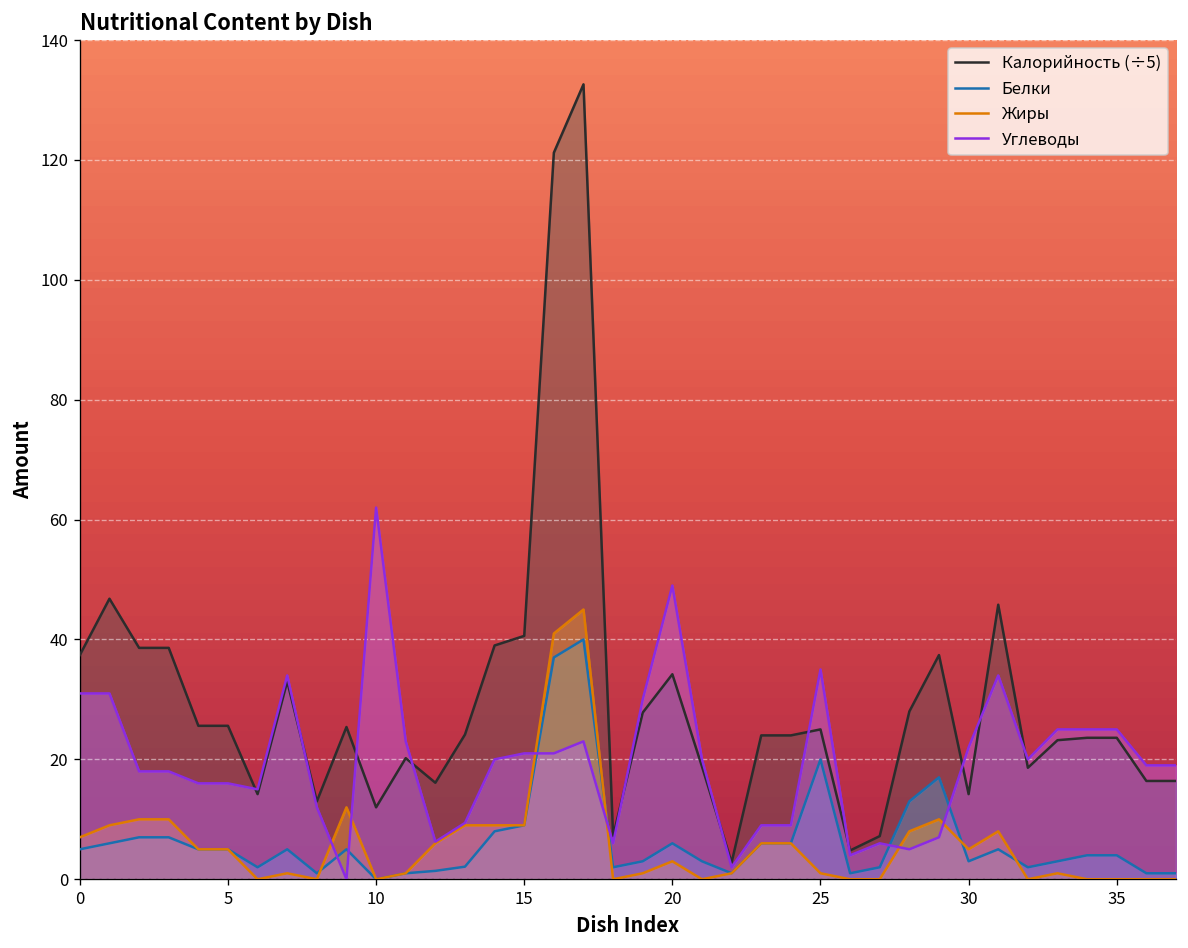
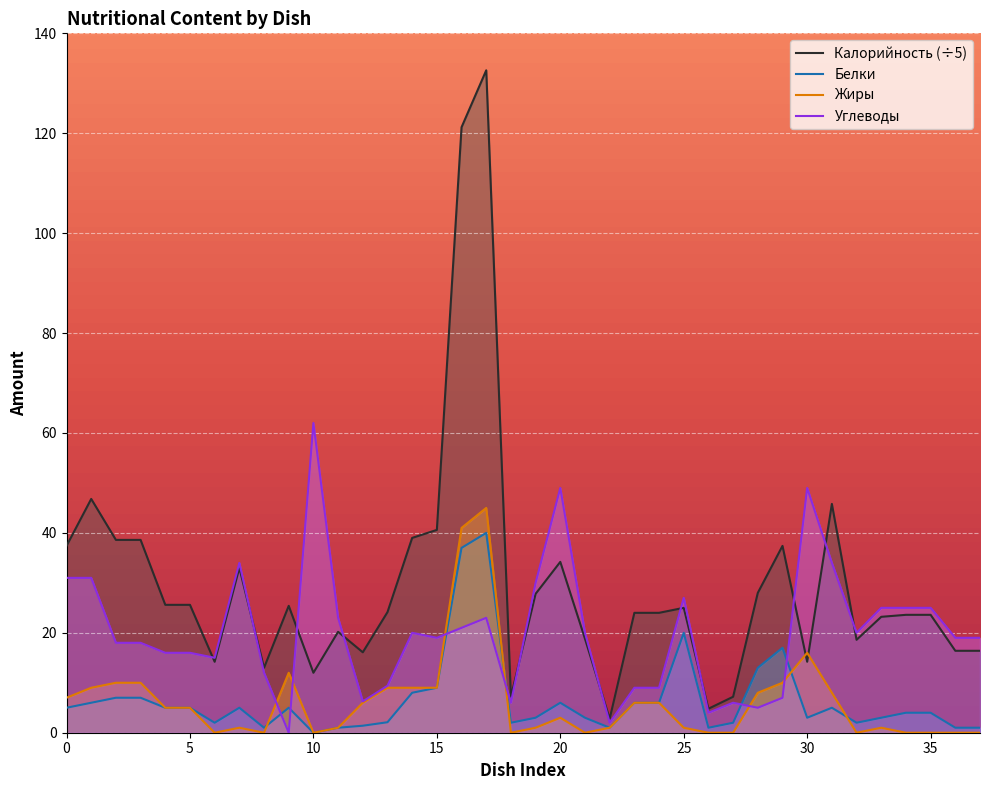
Углеводы, 15: 21 -> 19
Углеводы, 25: 35 -> 27
Жиры, 30: 5 -> 16
Углеводы, 30: 22 -> 49
